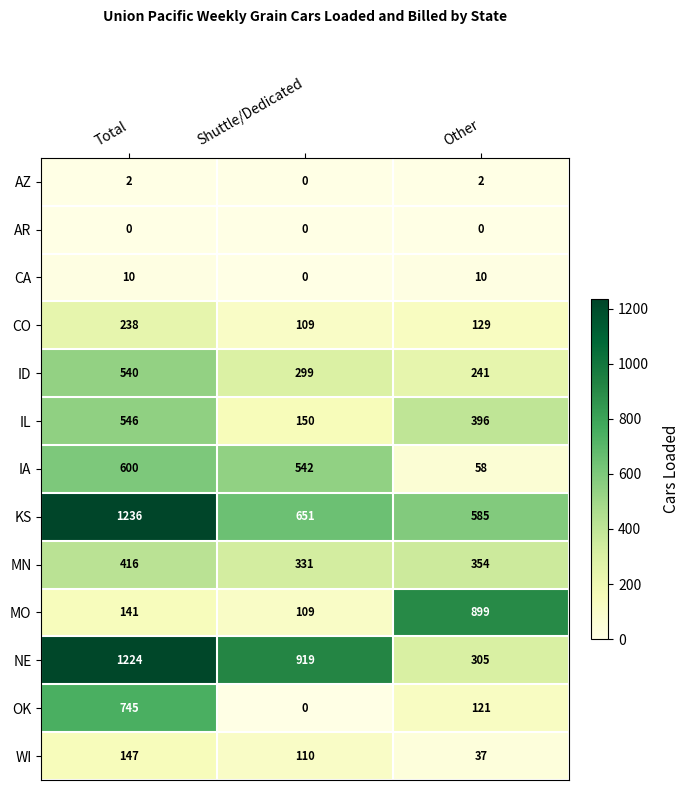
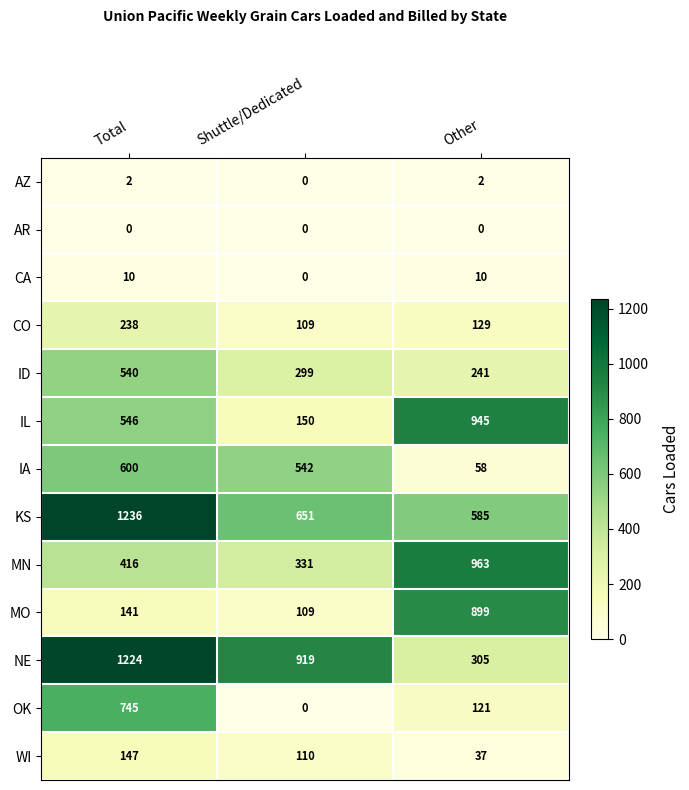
IL, Other: 396 -> 945
MN, Other: 354 -> 963
